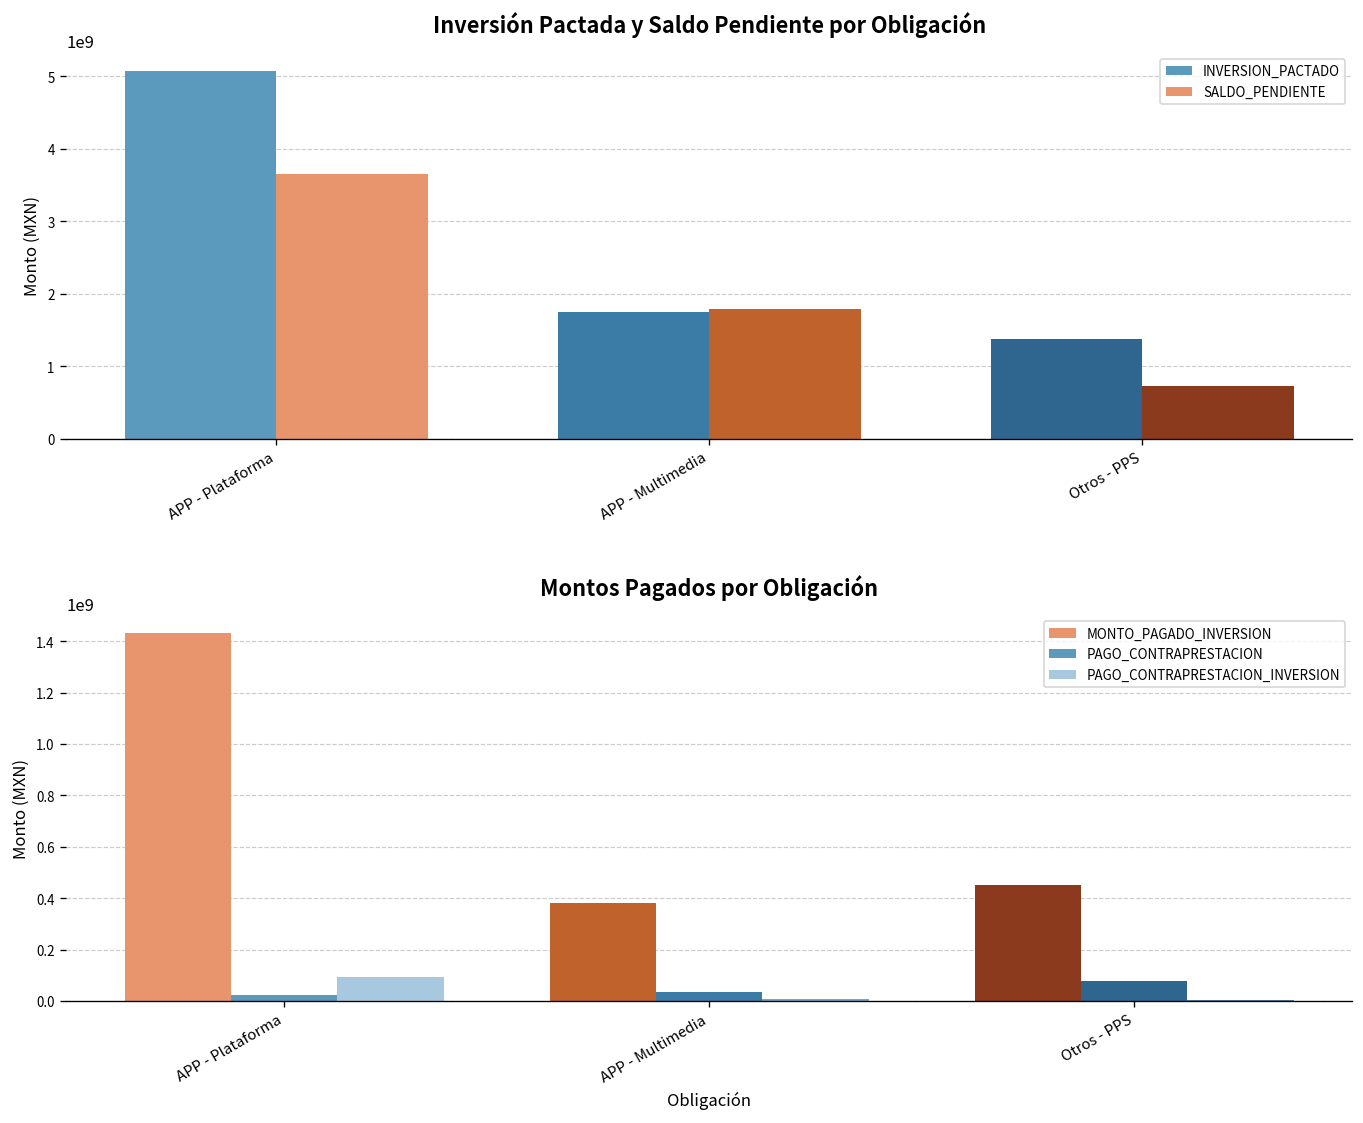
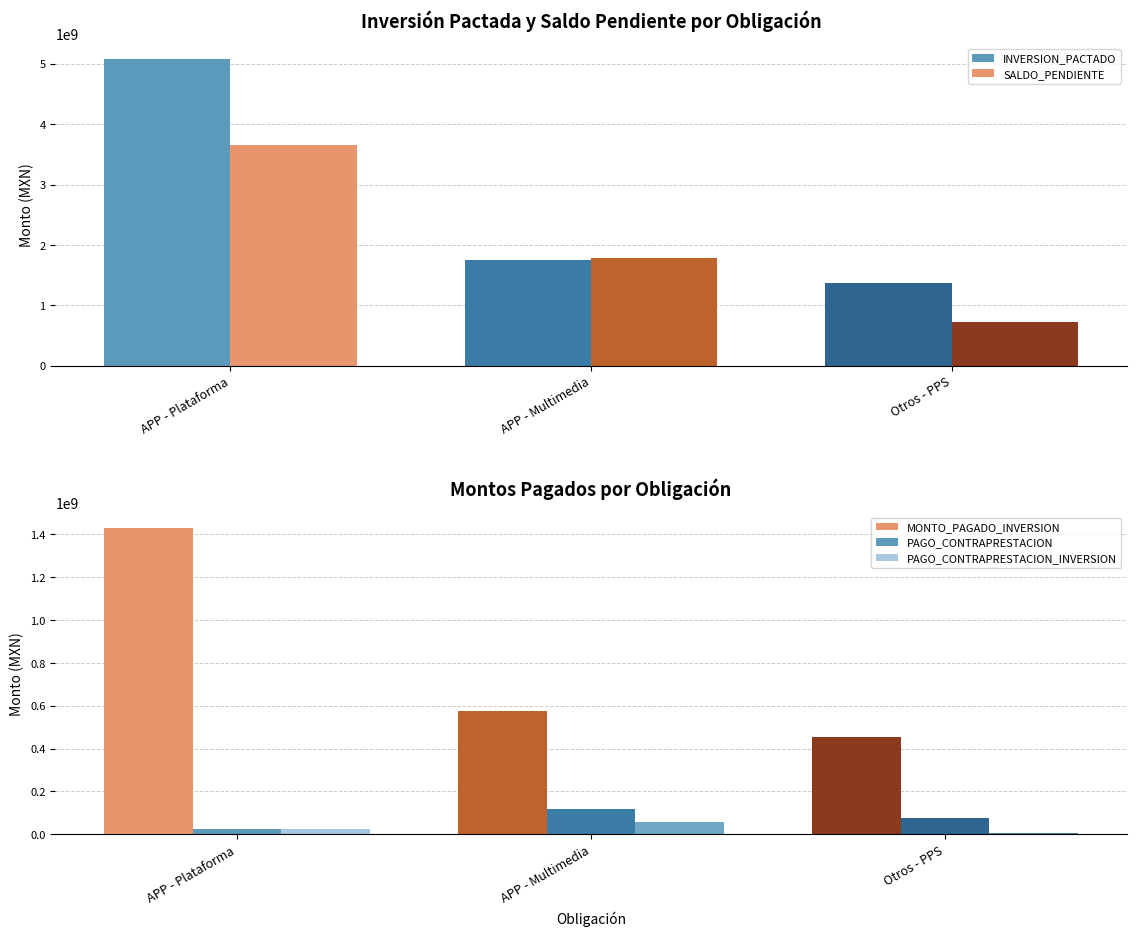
Montos Pagados por Obligación, PAGO_CONTRAPRESTACION_INVERSION, APP - Plataforma: 90000000 -> 20000000
Montos Pagados por Obligación, MONTO_PAGADO_INVERSION, APP - Multimedia: 380000000 -> 570000000
Montos Pagados por Obligación, PAGO_CONTRAPRESTACION, APP - Multimedia: 30000000 -> 120000000
Montos Pagados por Obligación, PAGO_CONTRAPRESTACION_INVERSION, APP - Multimedia: 10000000 -> 60000000
